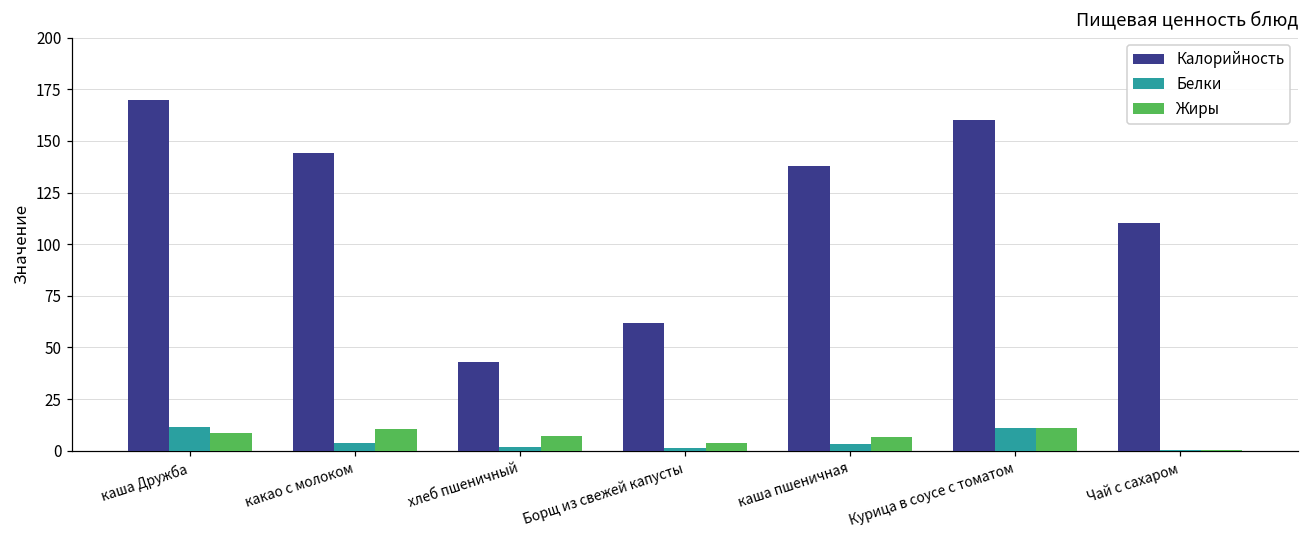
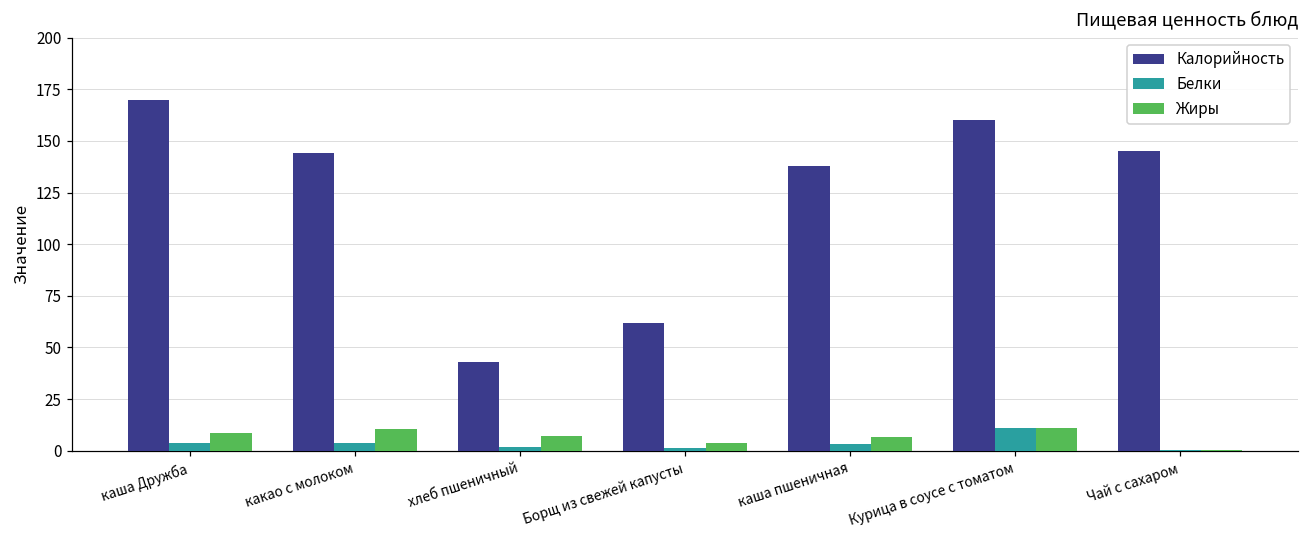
Белки, каша Дружба: 11 -> 4
Калорийность, Чай с сахаром: 110 -> 145
